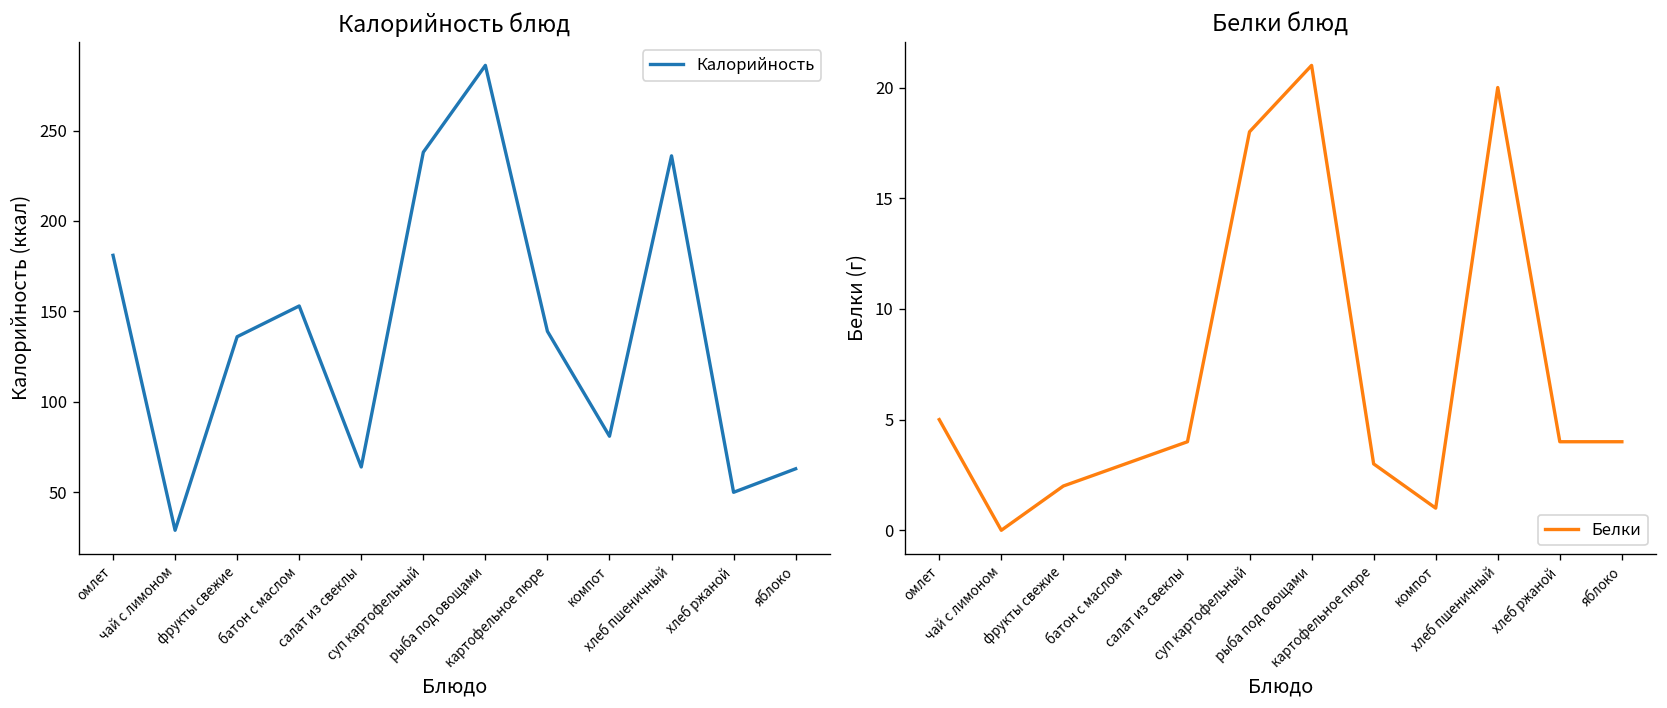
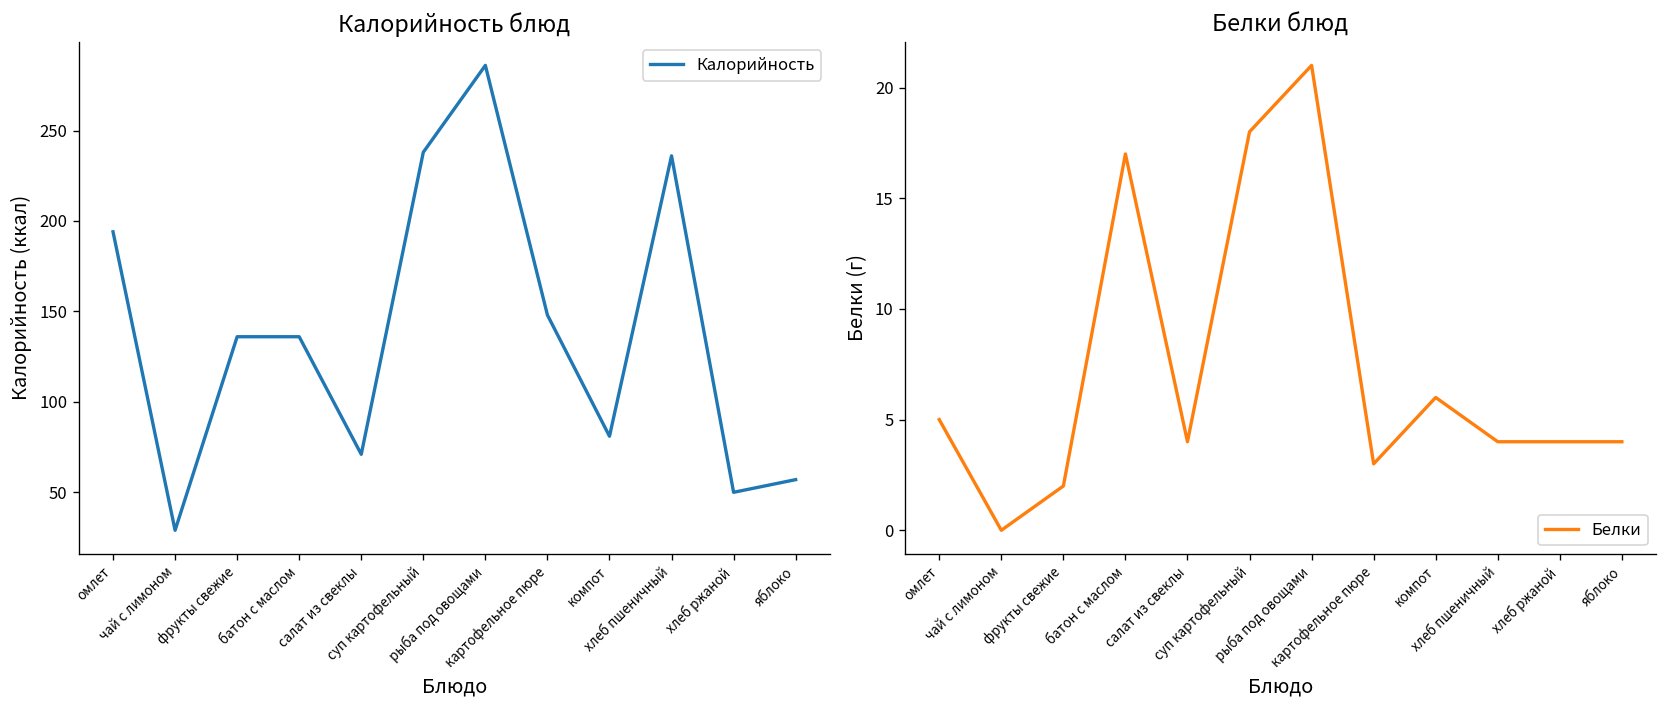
Калорийность блюд, омлет: 181 -> 194
Калорийность блюд, батон с маслом: 153 -> 136
Калорийность блюд, салат из свеклы: 64 -> 71
Калорийность блюд, картофельное пюре: 139 -> 148
Калорийность блюд, яблоко: 63 -> 57
Белки блюд, батон с маслом: 3 -> 17
Белки блюд, компот: 1 -> 6
Белки блюд, хлеб пшеничный: 20 -> 4
